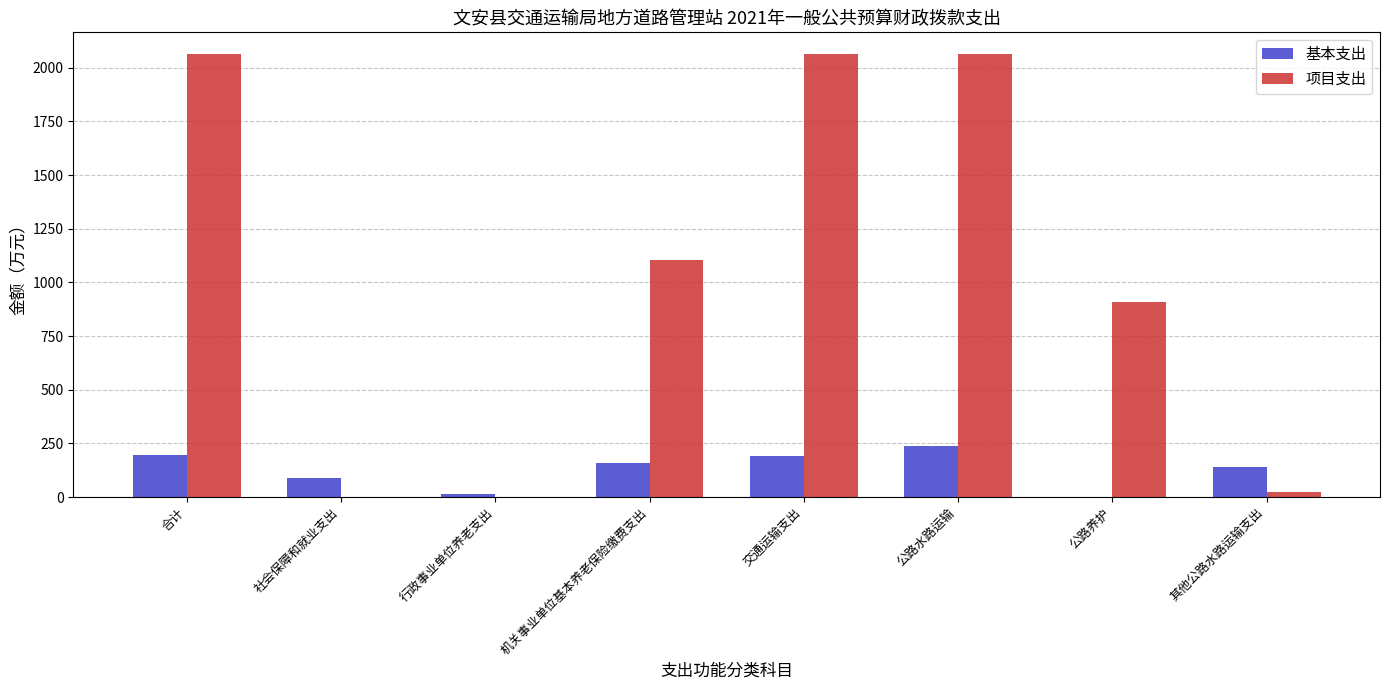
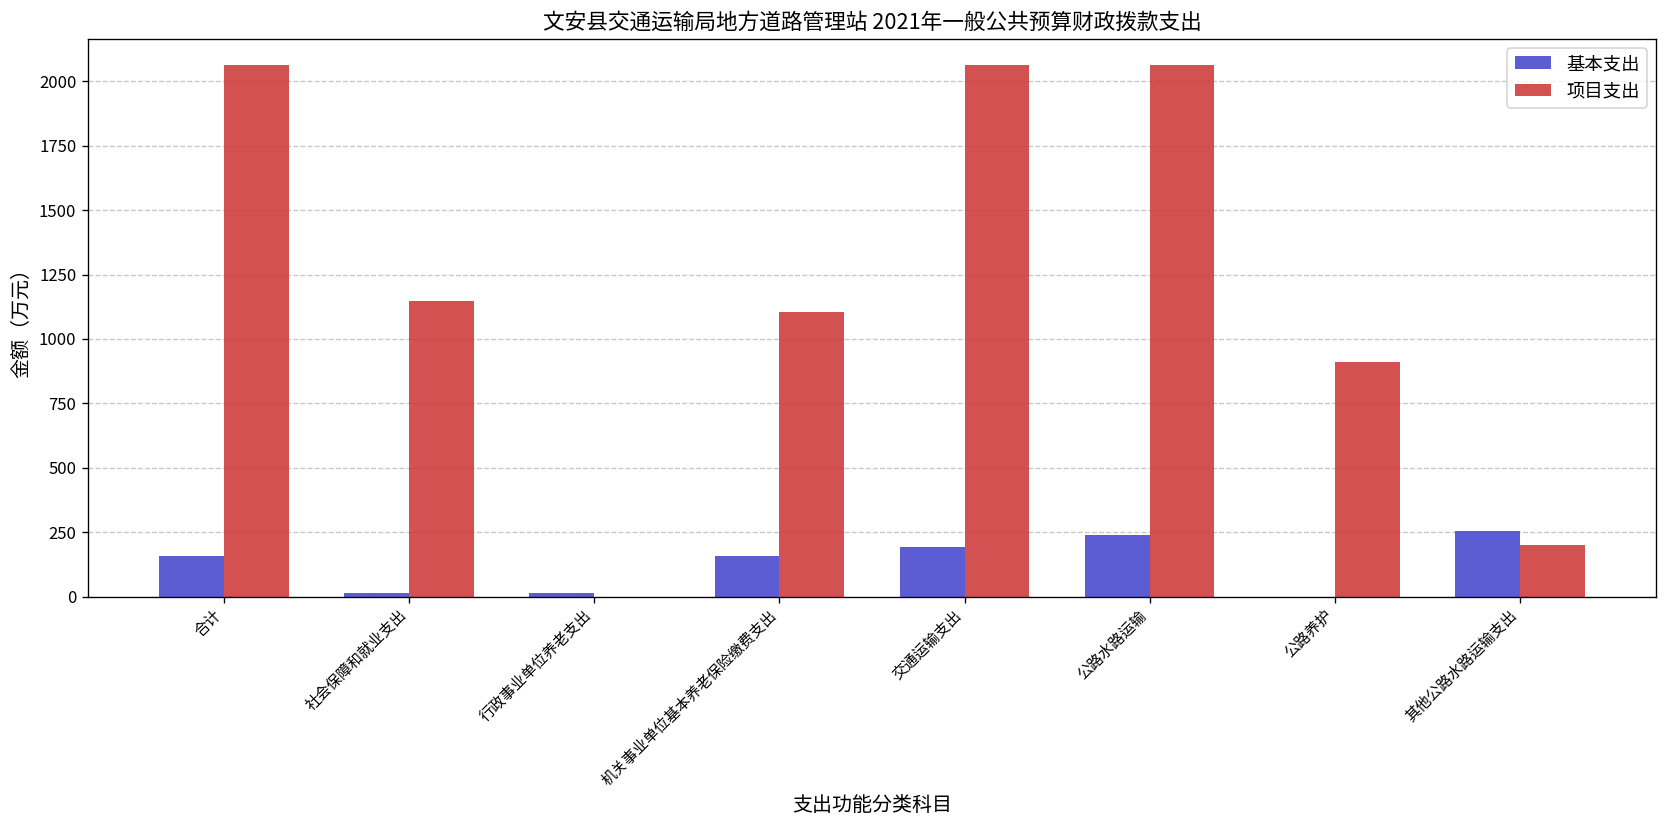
基本支出, 合计: 200 -> 160
基本支出, 社会保障和就业支出: 90 -> 20
项目支出, 社会保障和就业支出: 0 -> 1150
基本支出, 其他公路水路运输支出: 140 -> 250
项目支出, 其他公路水路运输支出: 20 -> 200
